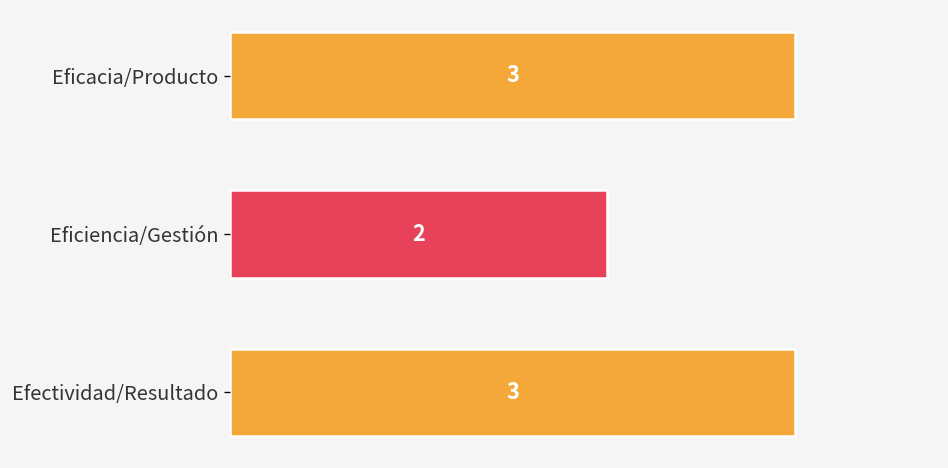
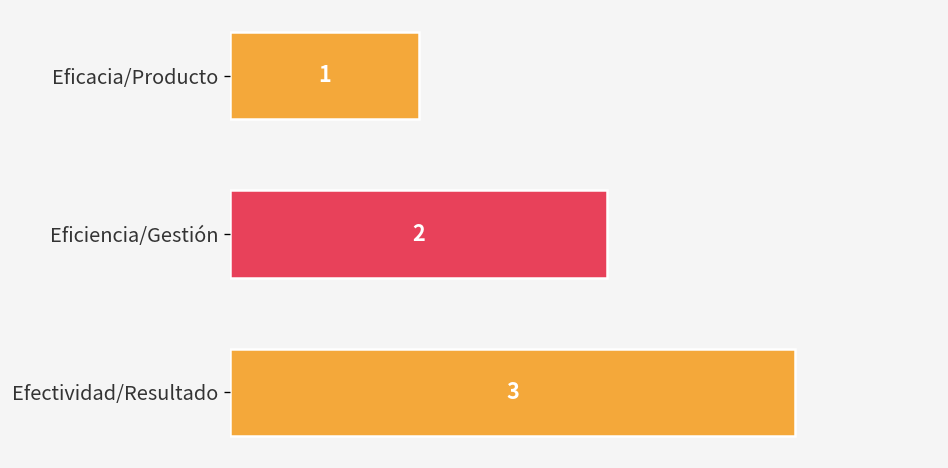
Eficacia/Producto: 3 -> 1
